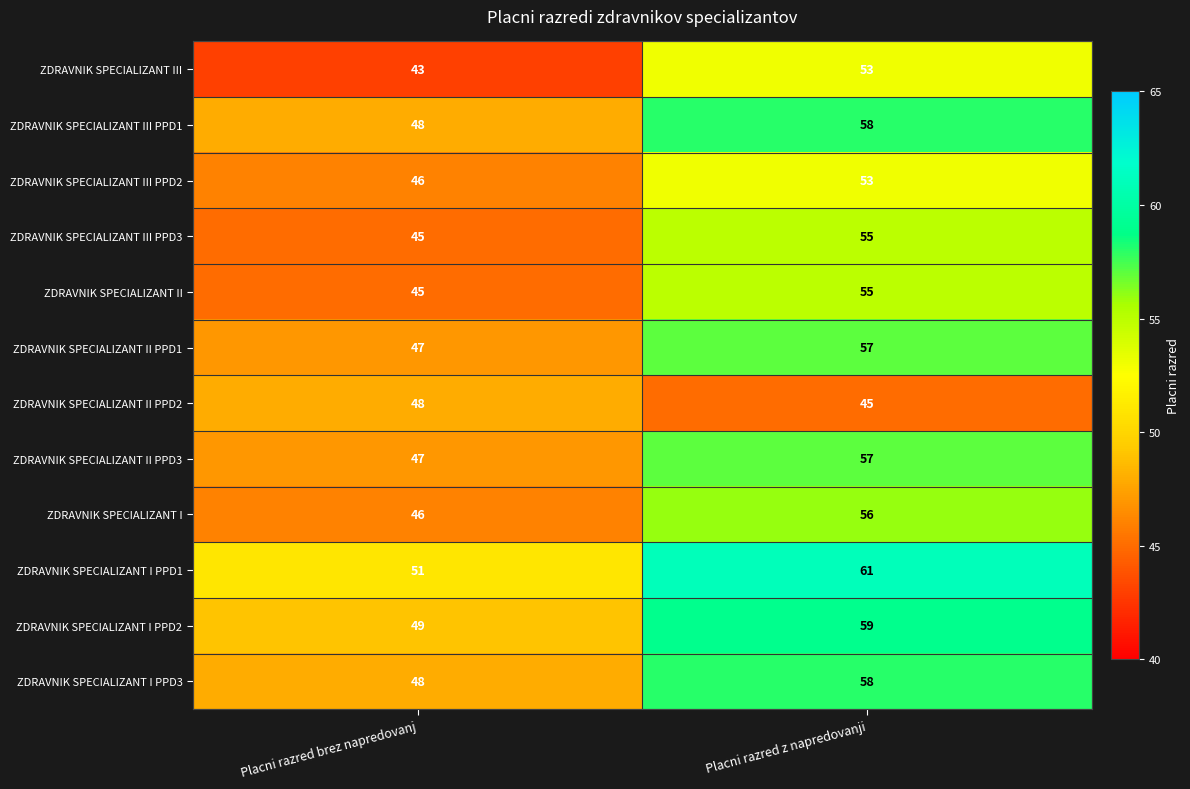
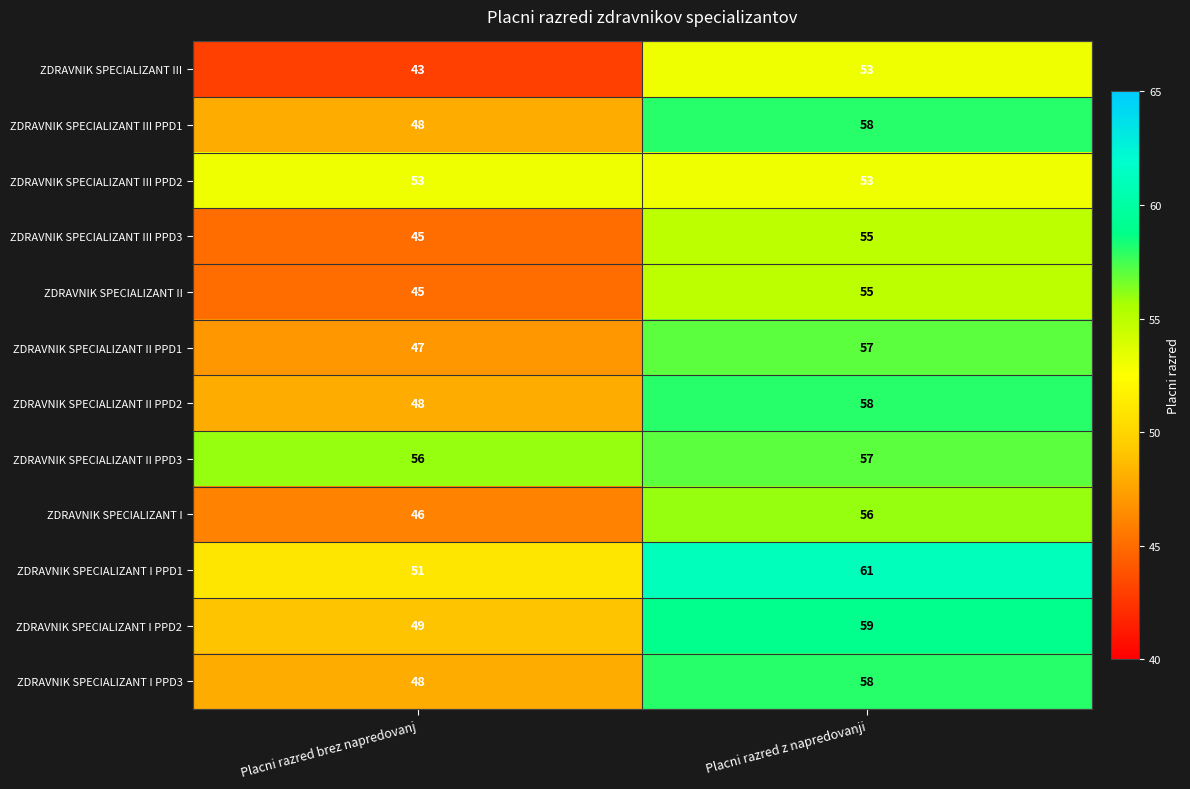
ZDRAVNIK SPECIALIZANT III PPD2, Placni razred brez napredovanj: 46 -> 53
ZDRAVNIK SPECIALIZANT II PPD2, Placni razred z napredovanji: 45 -> 58
ZDRAVNIK SPECIALIZANT II PPD3, Placni razred brez napredovanj: 47 -> 56
